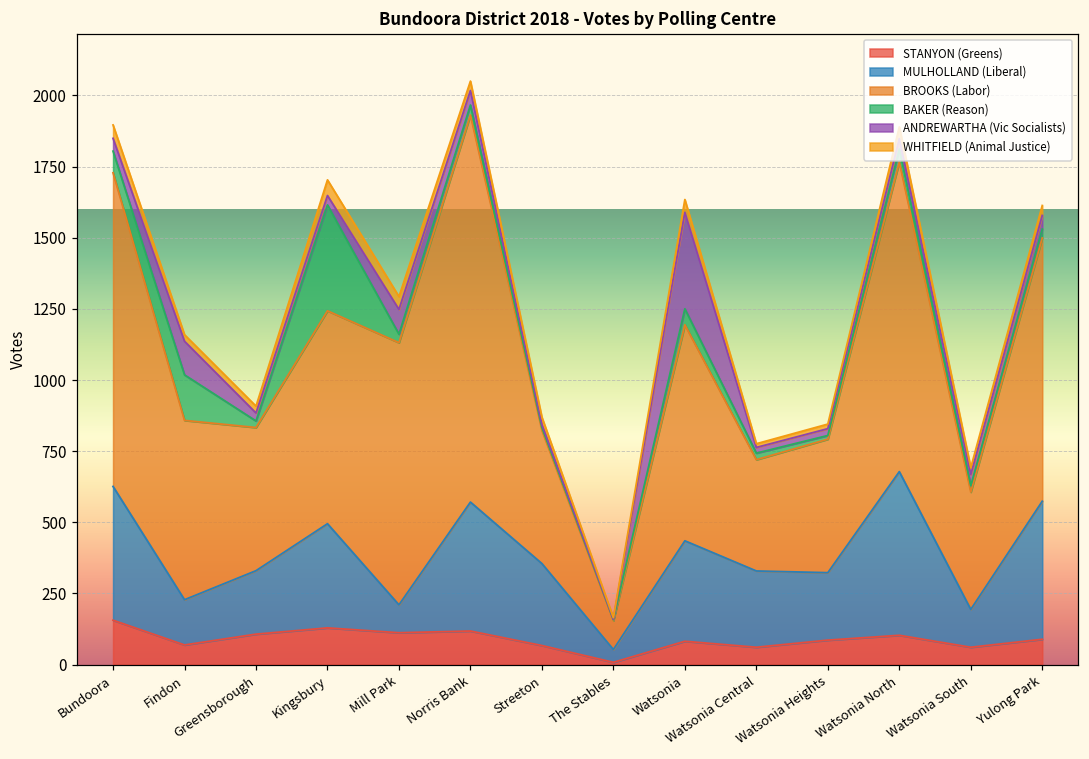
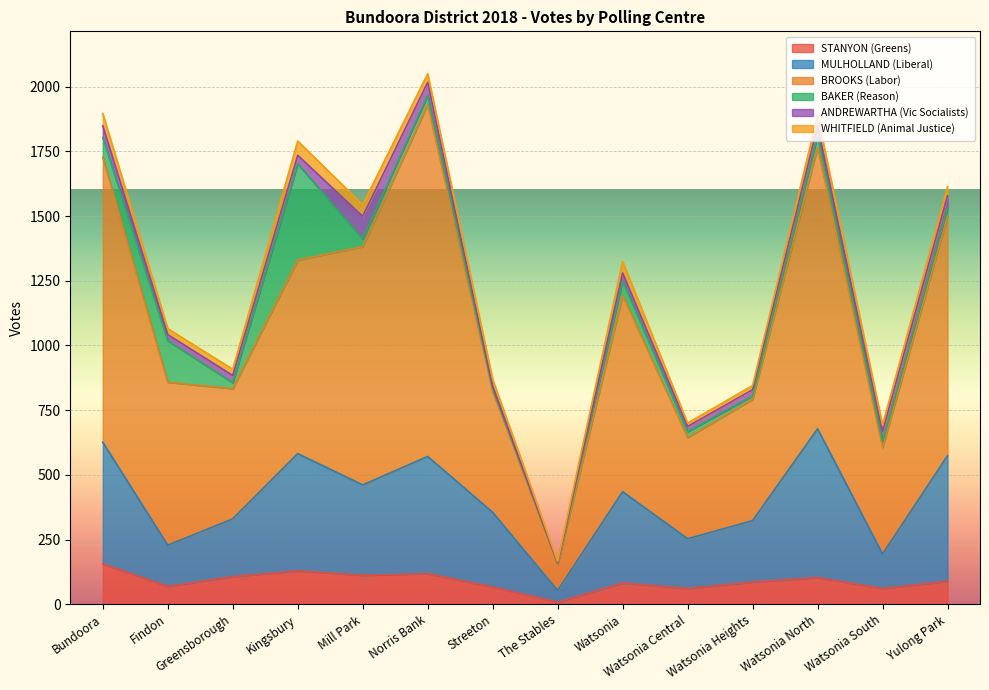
ANDREWARTHA (Vic Socialists), Findon: 120 -> 20
MULHOLLAND (Liberal), Kingsbury: 370 -> 450
MULHOLLAND (Liberal), Mill Park: 100 -> 350
ANDREWARTHA (Vic Socialists), Watsonia: 340 -> 30
MULHOLLAND (Liberal), Watsonia Central: 270 -> 190
